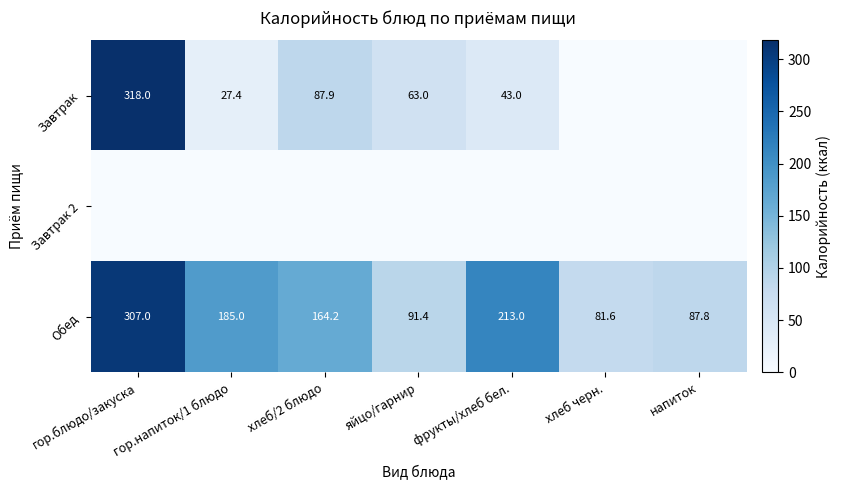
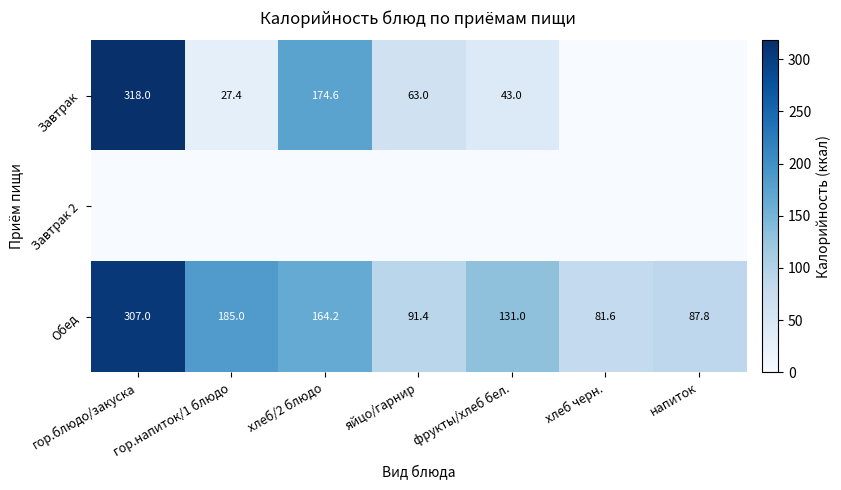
Завтрак, хлеб/2 блюдо: 87.9 -> 174.6
Обед, фрукты/хлеб бел.: 213.0 -> 131.0
